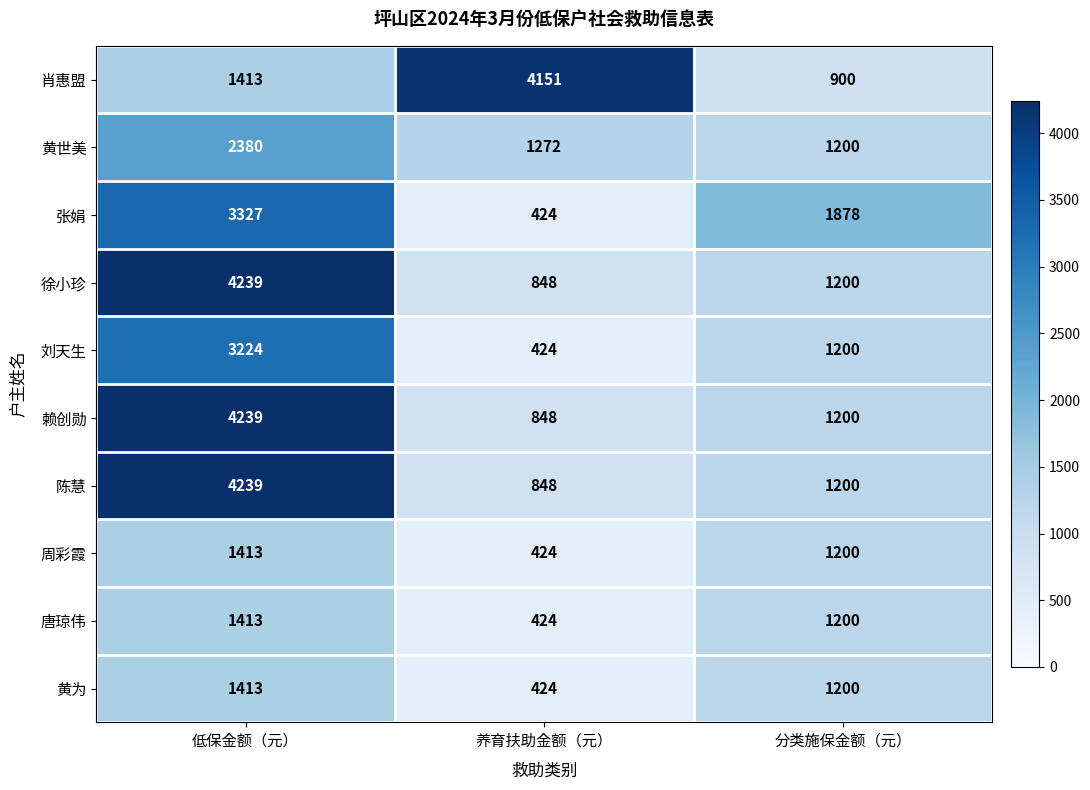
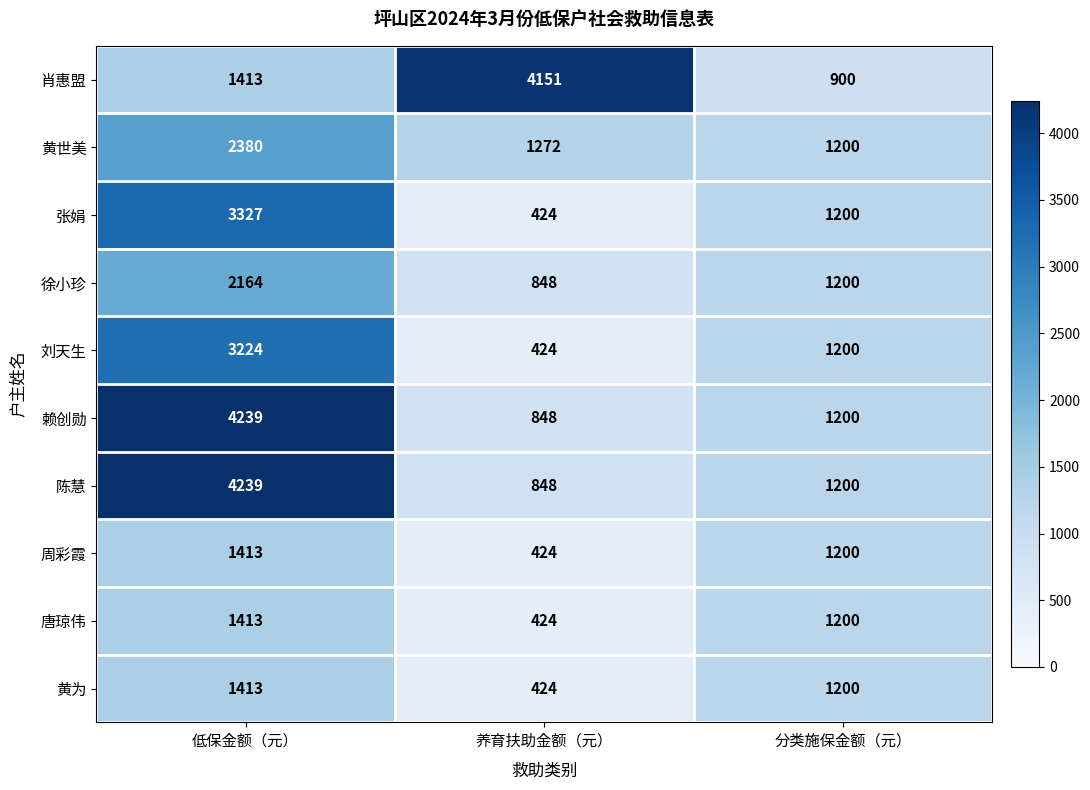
张娟, 分类施保金额（元）: 1878 -> 1200
徐小珍, 低保金额（元）: 4239 -> 2164
